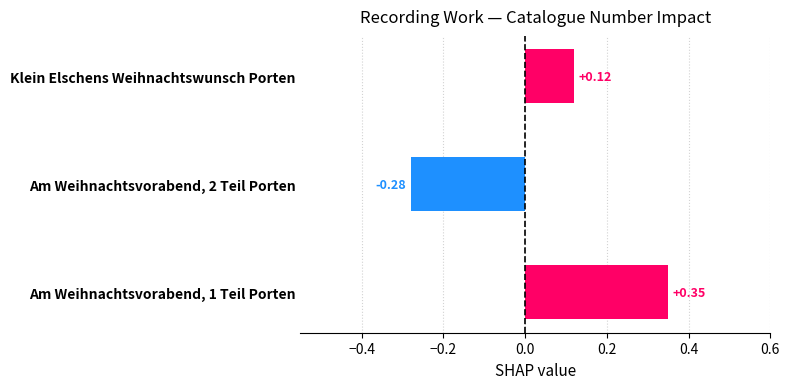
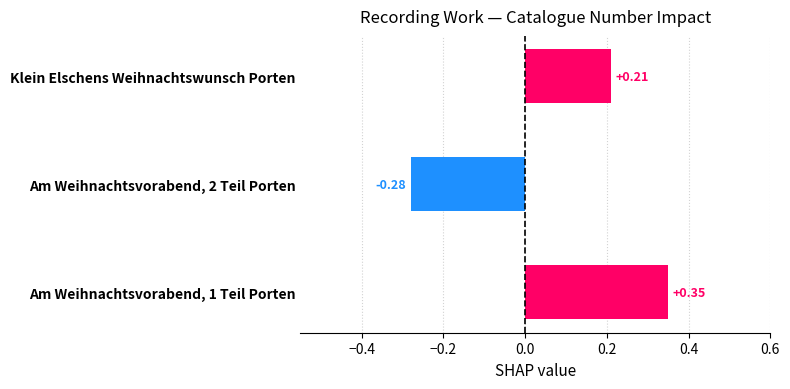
Klein Elschens Weihnachtswunsch Porten: +0.12 -> +0.21
